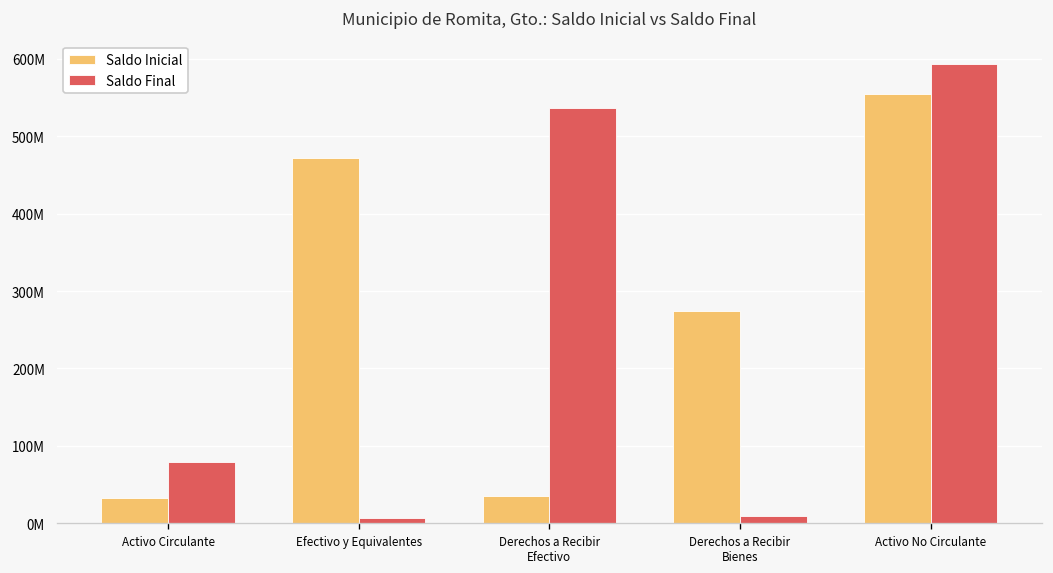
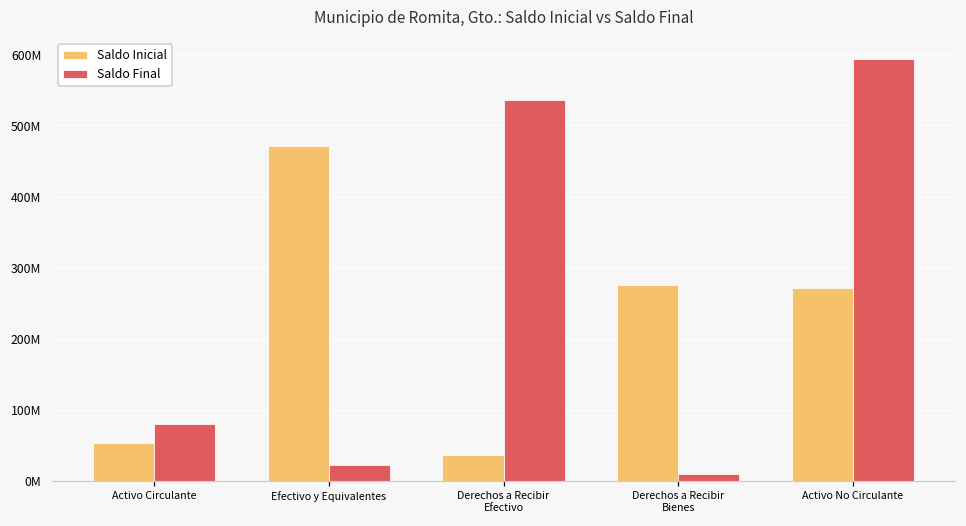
Saldo Inicial, Activo Circulante: 30000000 -> 50000000
Saldo Final, Efectivo y Equivalentes: 10000000 -> 20000000
Saldo Inicial, Activo No Circulante: 550000000 -> 270000000
